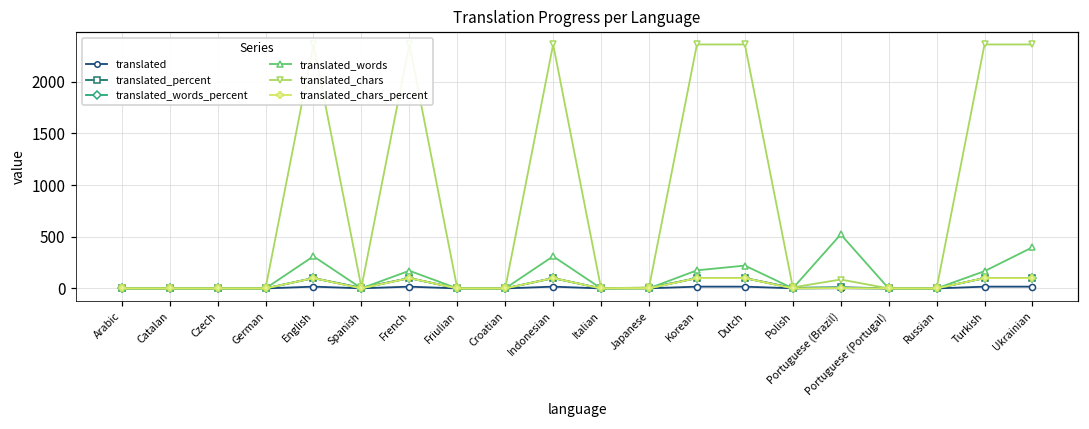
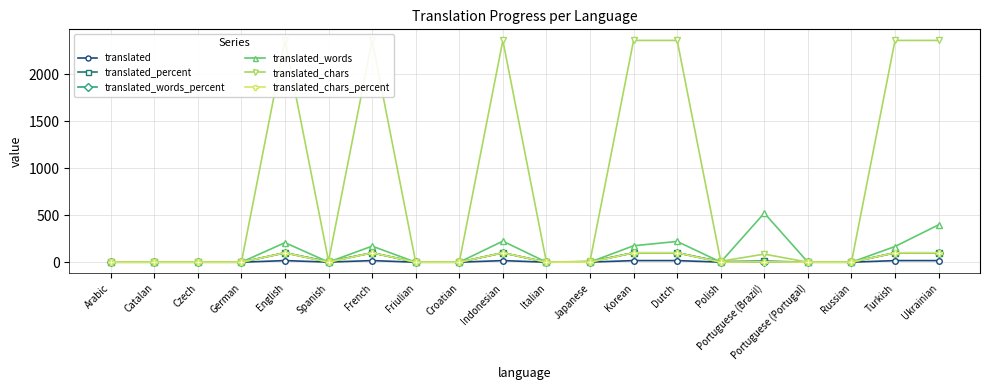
translated_words, English: 300 -> 200
translated_words, Indonesian: 300 -> 200
